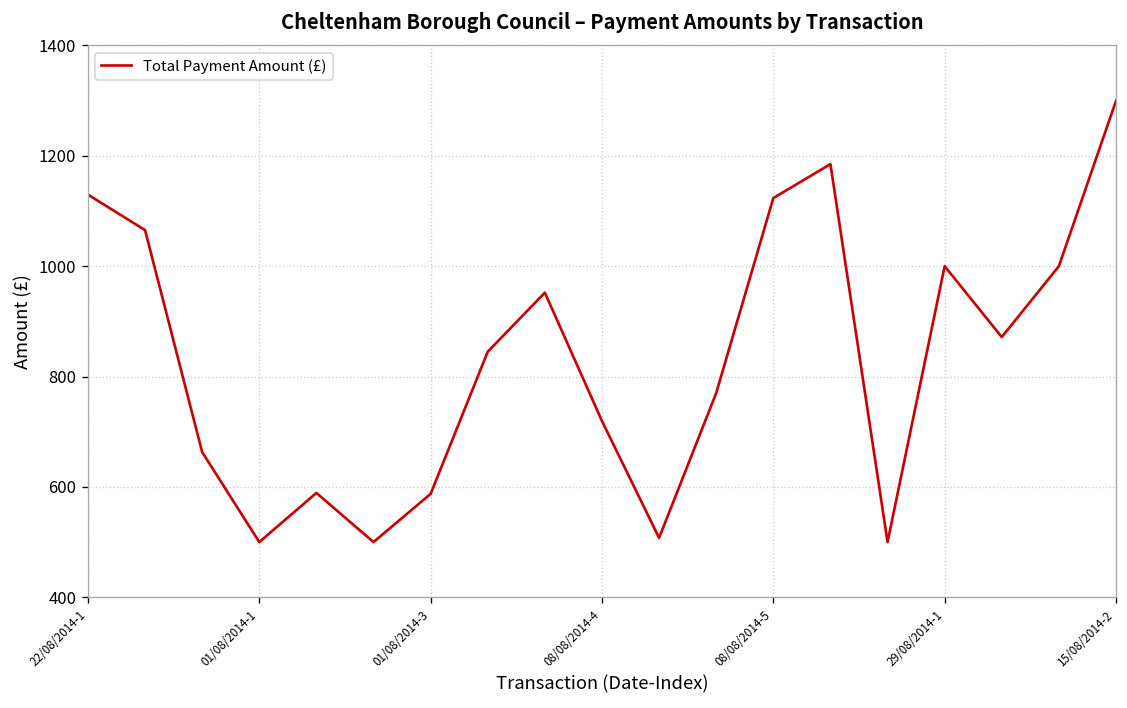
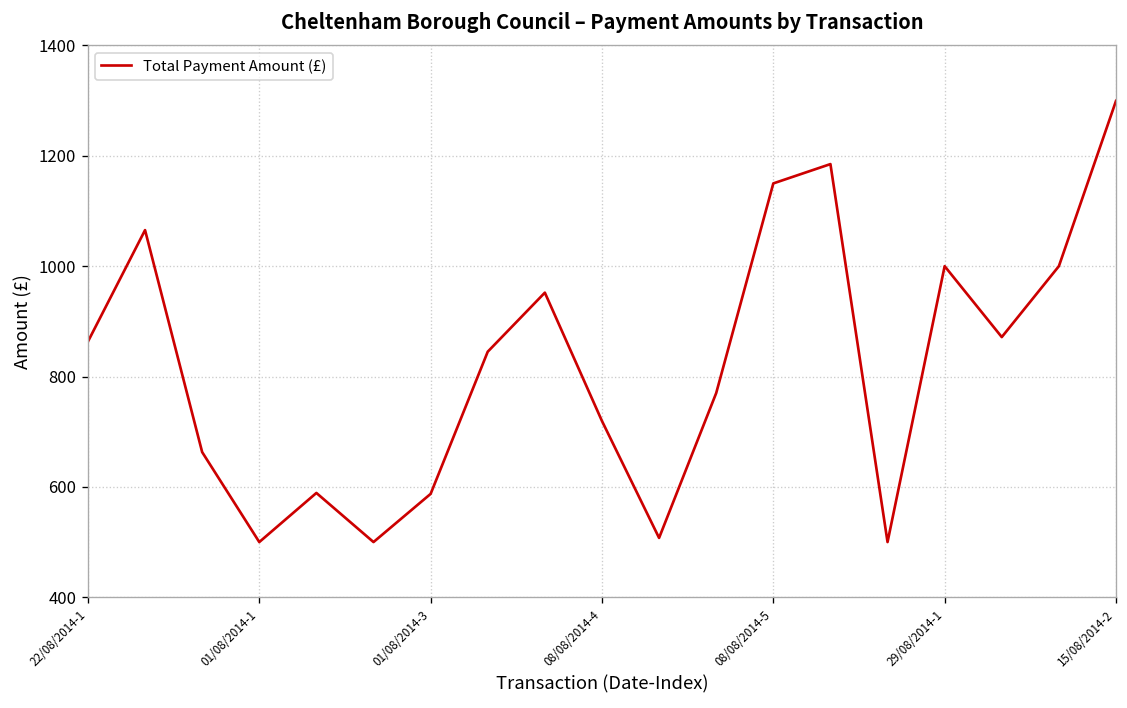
22/08/2014-1: 1130 -> 860
08/08/2014-5: 1120 -> 1150
